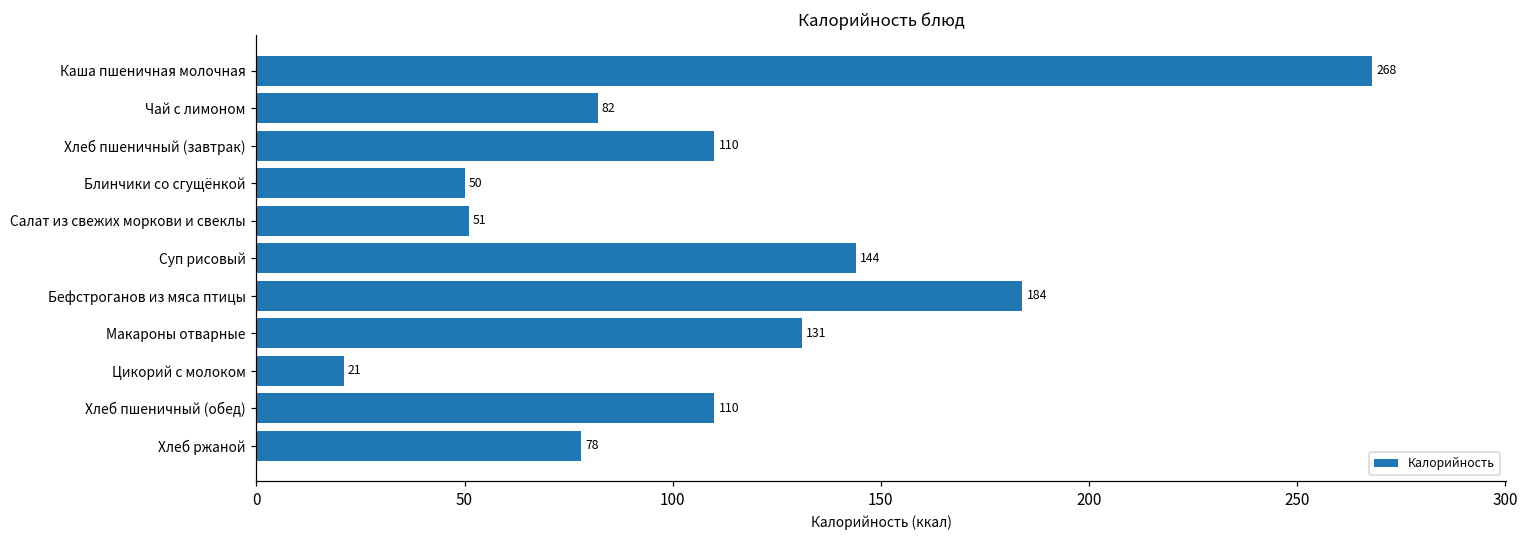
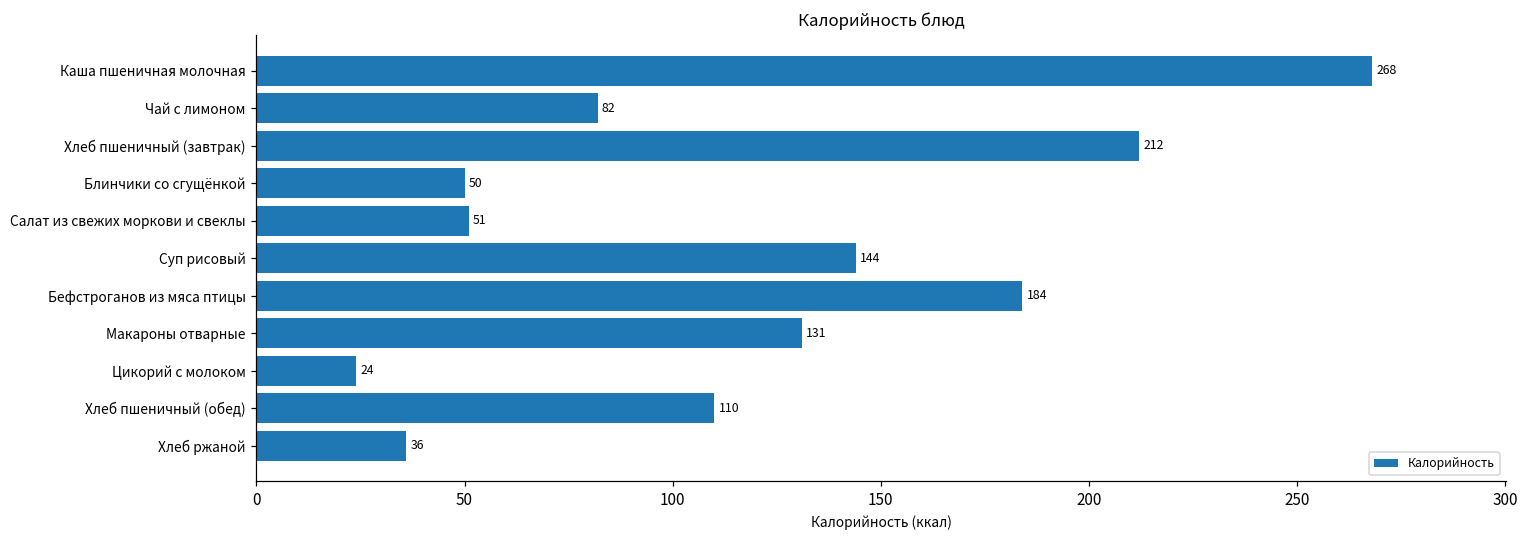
Хлеб пшеничный (завтрак): 110 -> 212
Цикорий с молоком: 21 -> 24
Хлеб ржаной: 78 -> 36
